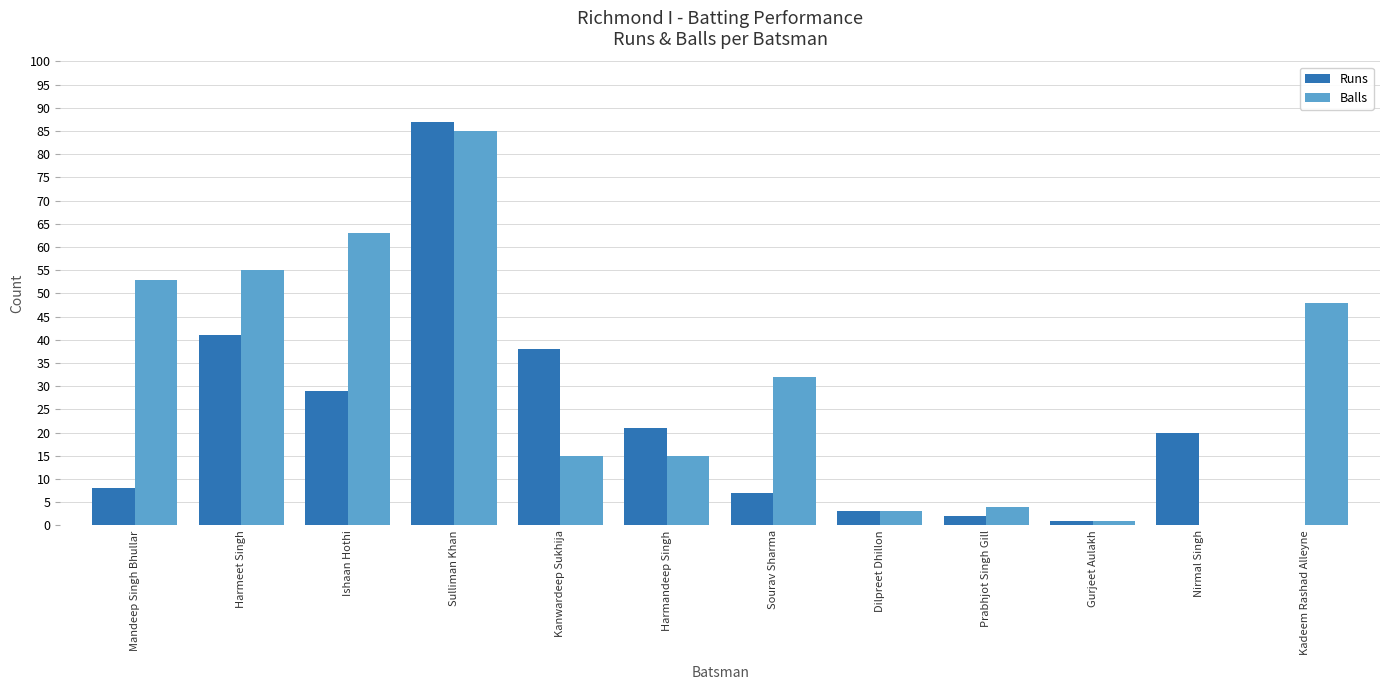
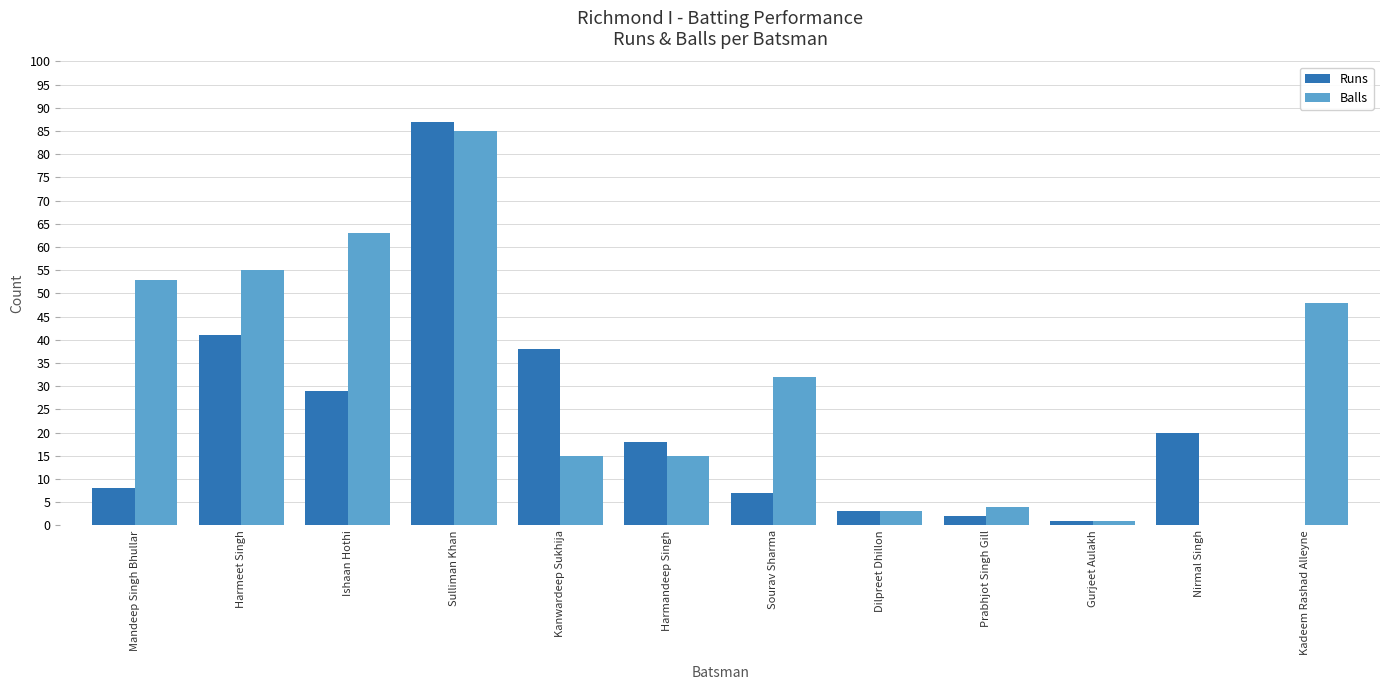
Runs, Harmandeep Singh: 21 -> 18
